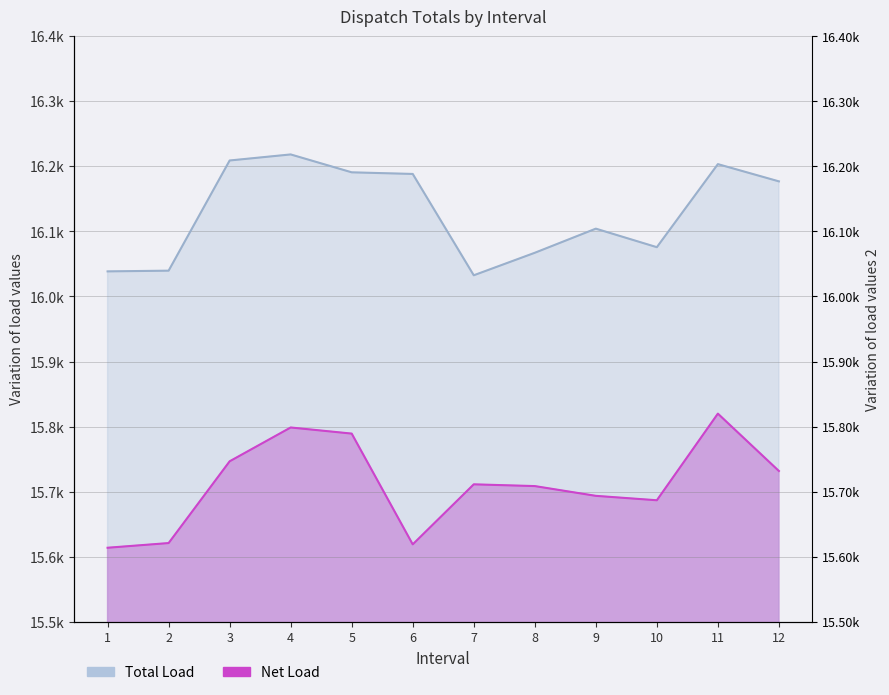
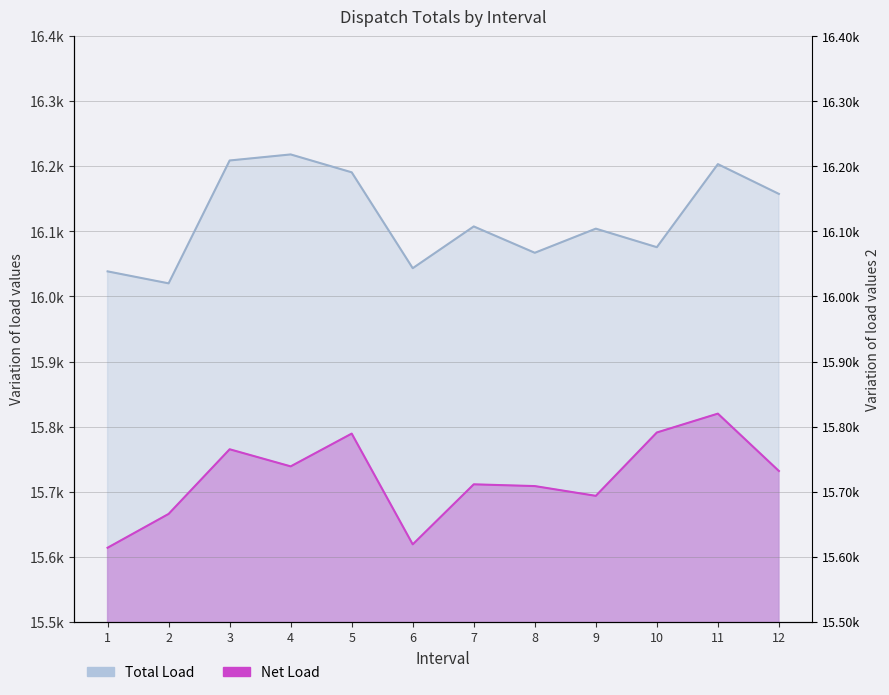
Net Load, 2: 15620 -> 15670
Total Load, 2: 16040 -> 16020
Net Load, 3: 15750 -> 15770
Net Load, 4: 15800 -> 15740
Total Load, 6: 16190 -> 16040
Total Load, 7: 16030 -> 16110
Net Load, 10: 15690 -> 15790
Total Load, 12: 16180 -> 16160
